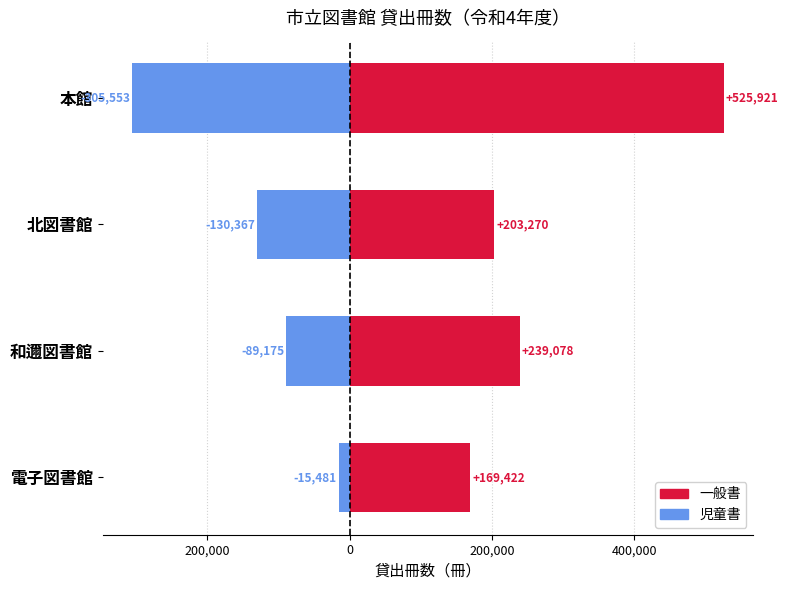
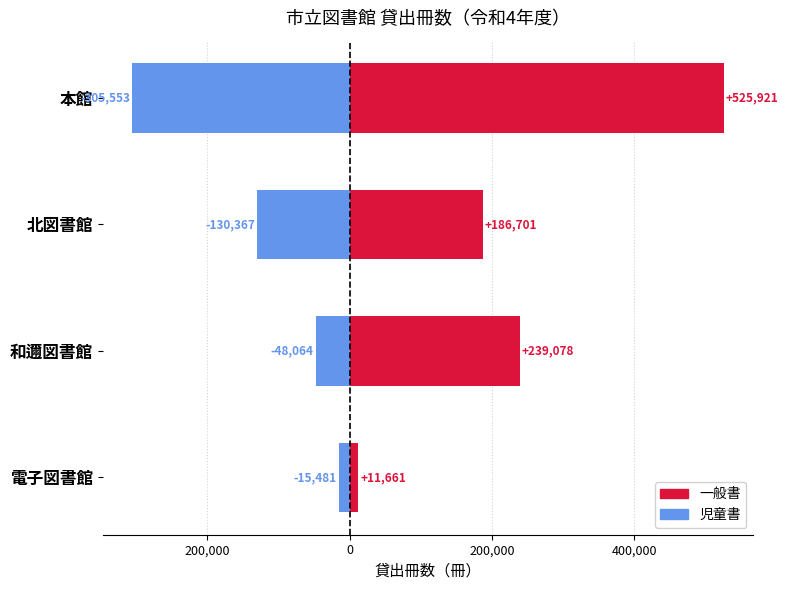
一般書, 北図書館: +203,270 -> +186,701
児童書, 和邇図書館: -89,175 -> -48,064
一般書, 電子図書館: +169,422 -> +11,661
